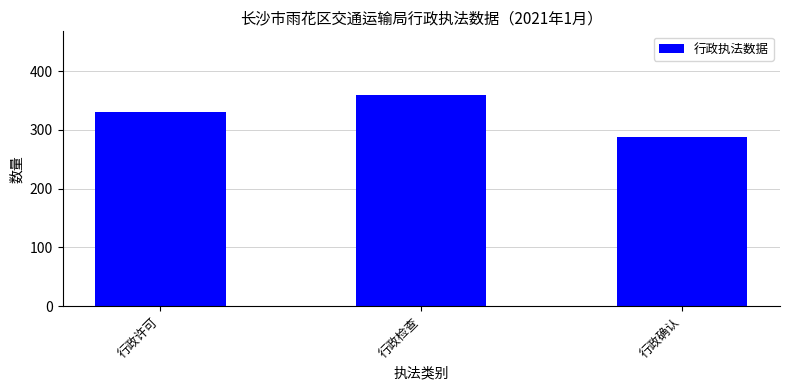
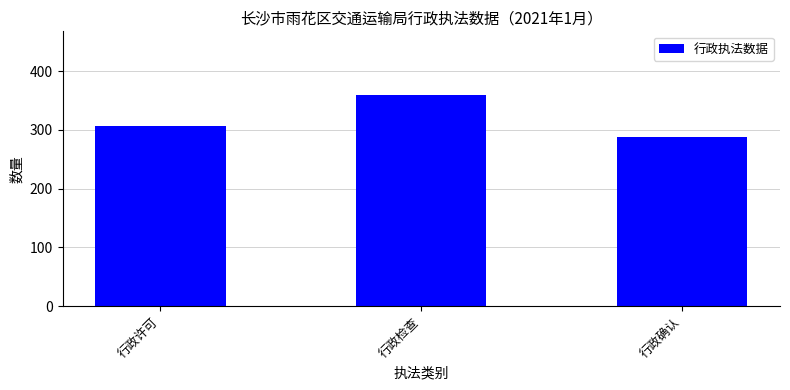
行政许可: 330 -> 310
